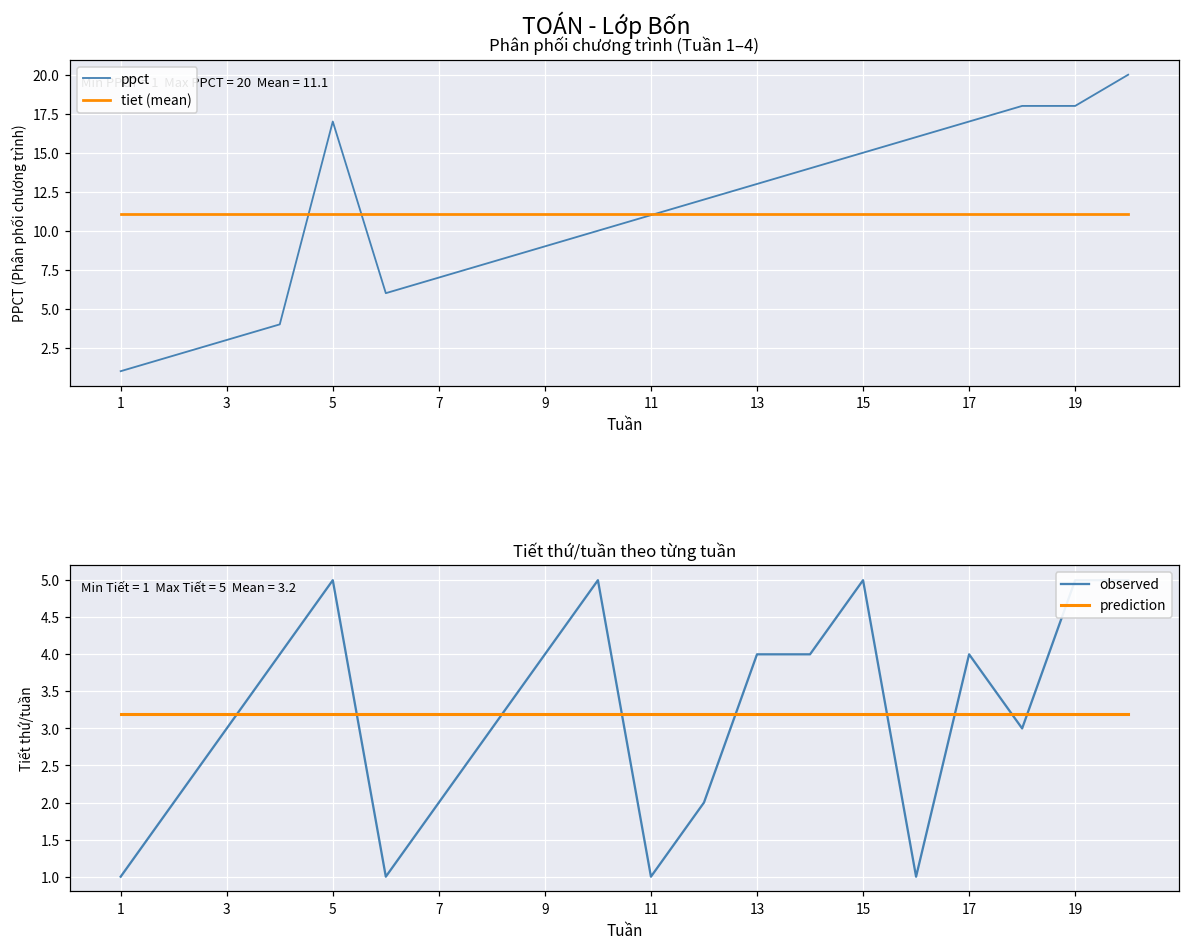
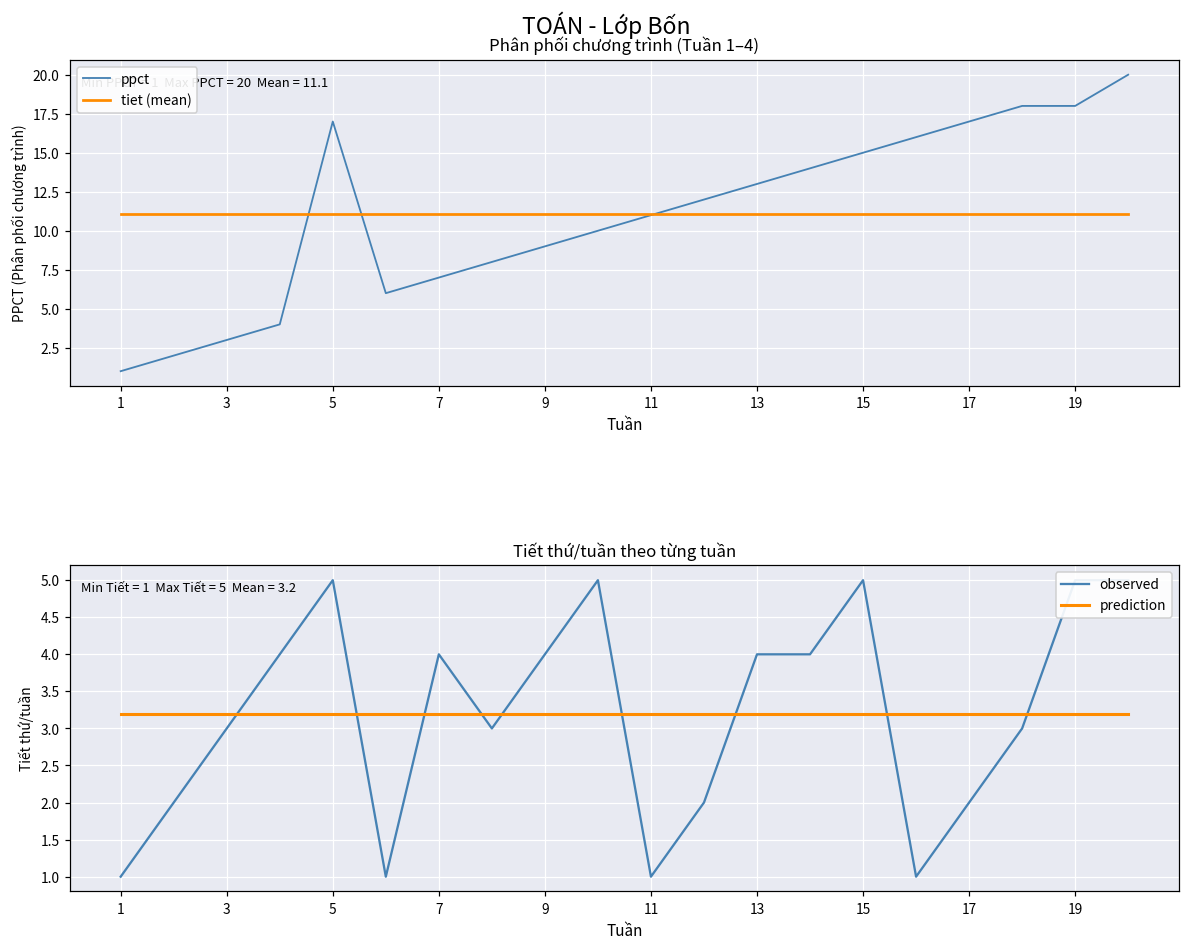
Tiết thứ/tuần theo từng tuần, observed, 7: 2 -> 4
Tiết thứ/tuần theo từng tuần, observed, 17: 4 -> 2
